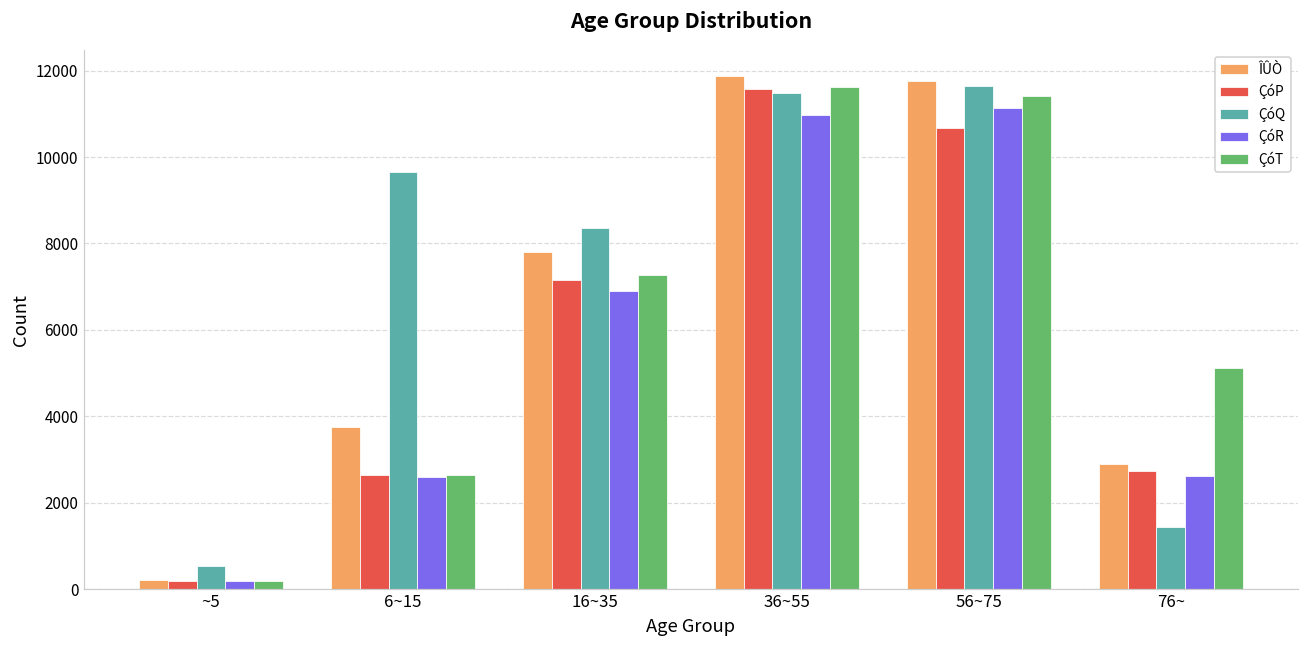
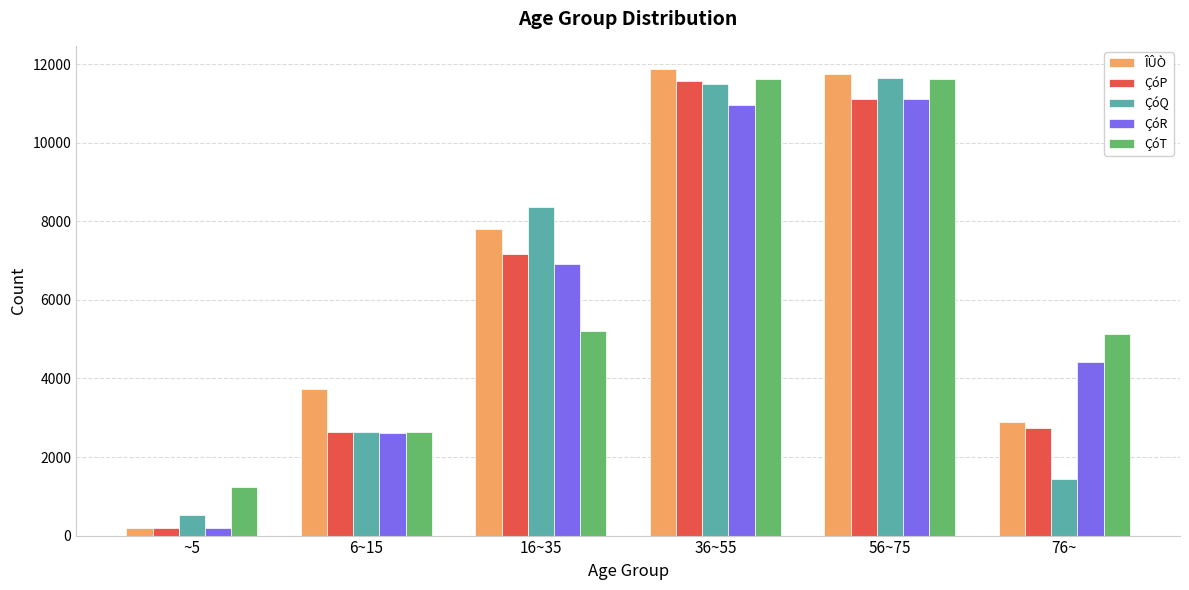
ÇóT, ~5: 200 -> 1200
ÇóQ, 6~15: 9700 -> 2600
ÇóT, 16~35: 7300 -> 5200
ÇóP, 56~75: 10700 -> 11100
ÇóT, 56~75: 11400 -> 11600
ÇóR, 76~: 2600 -> 4400
